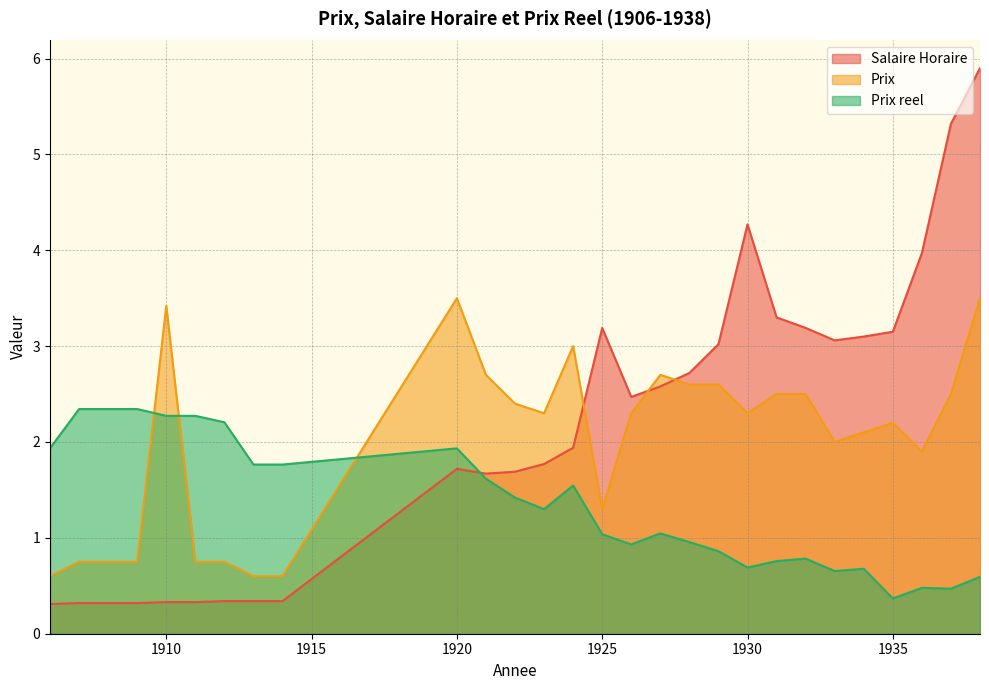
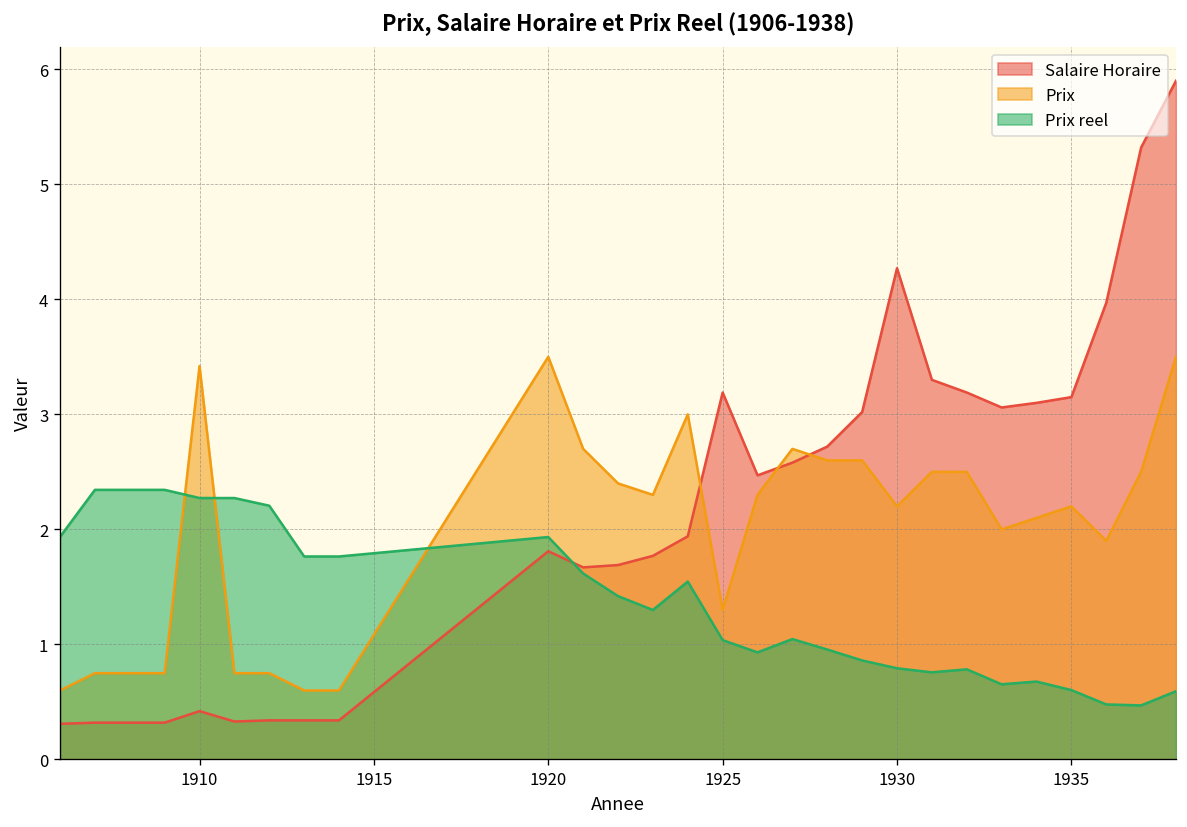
Salaire Horaire, 1910: 0.3 -> 0.4
Salaire Horaire, 1920: 1.7 -> 1.8
Prix, 1930: 2.3 -> 2.2
Prix reel, 1930: 0.7 -> 0.8
Prix reel, 1935: 0.4 -> 0.6
